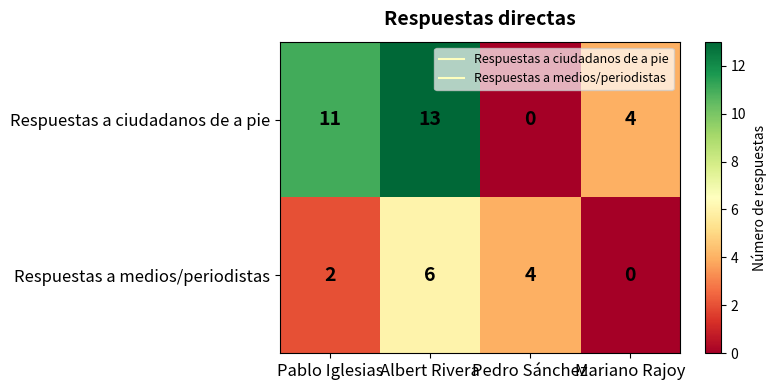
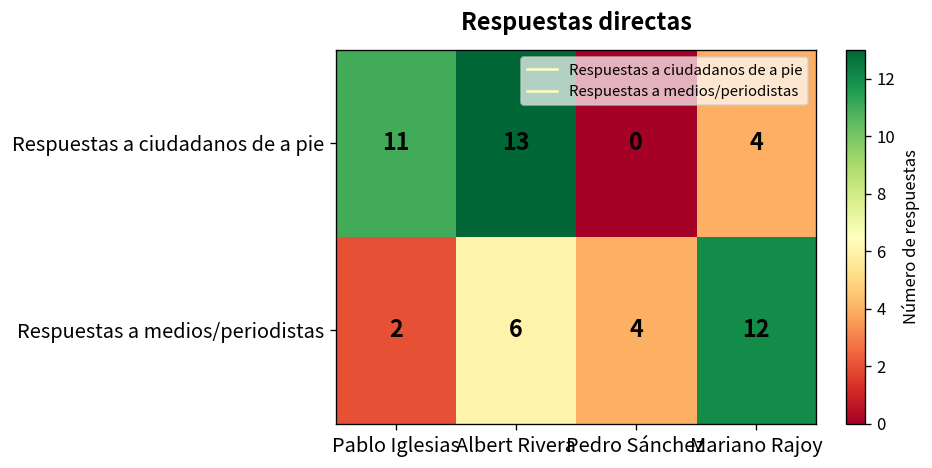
Respuestas a medios/periodistas, Mariano Rajoy: 0 -> 12
